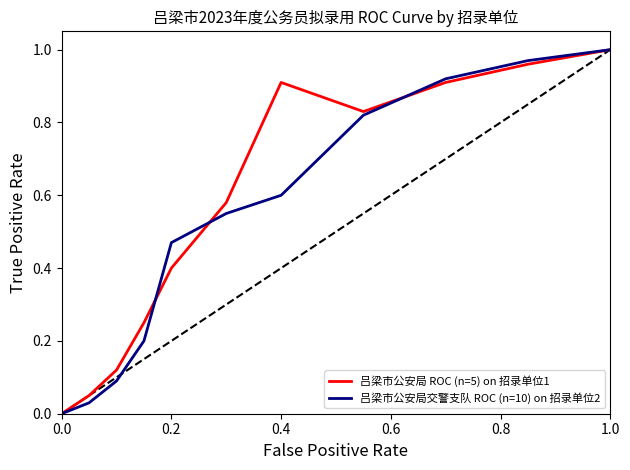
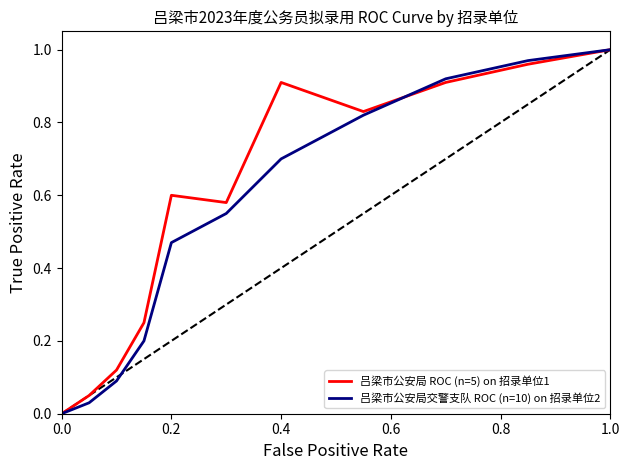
吕梁市公安局 ROC (n=5) on 招录单位1, 0.2: 0.4 -> 0.6
吕梁市公安局交警支队 ROC (n=10) on 招录单位2, 0.4: 0.6 -> 0.7
